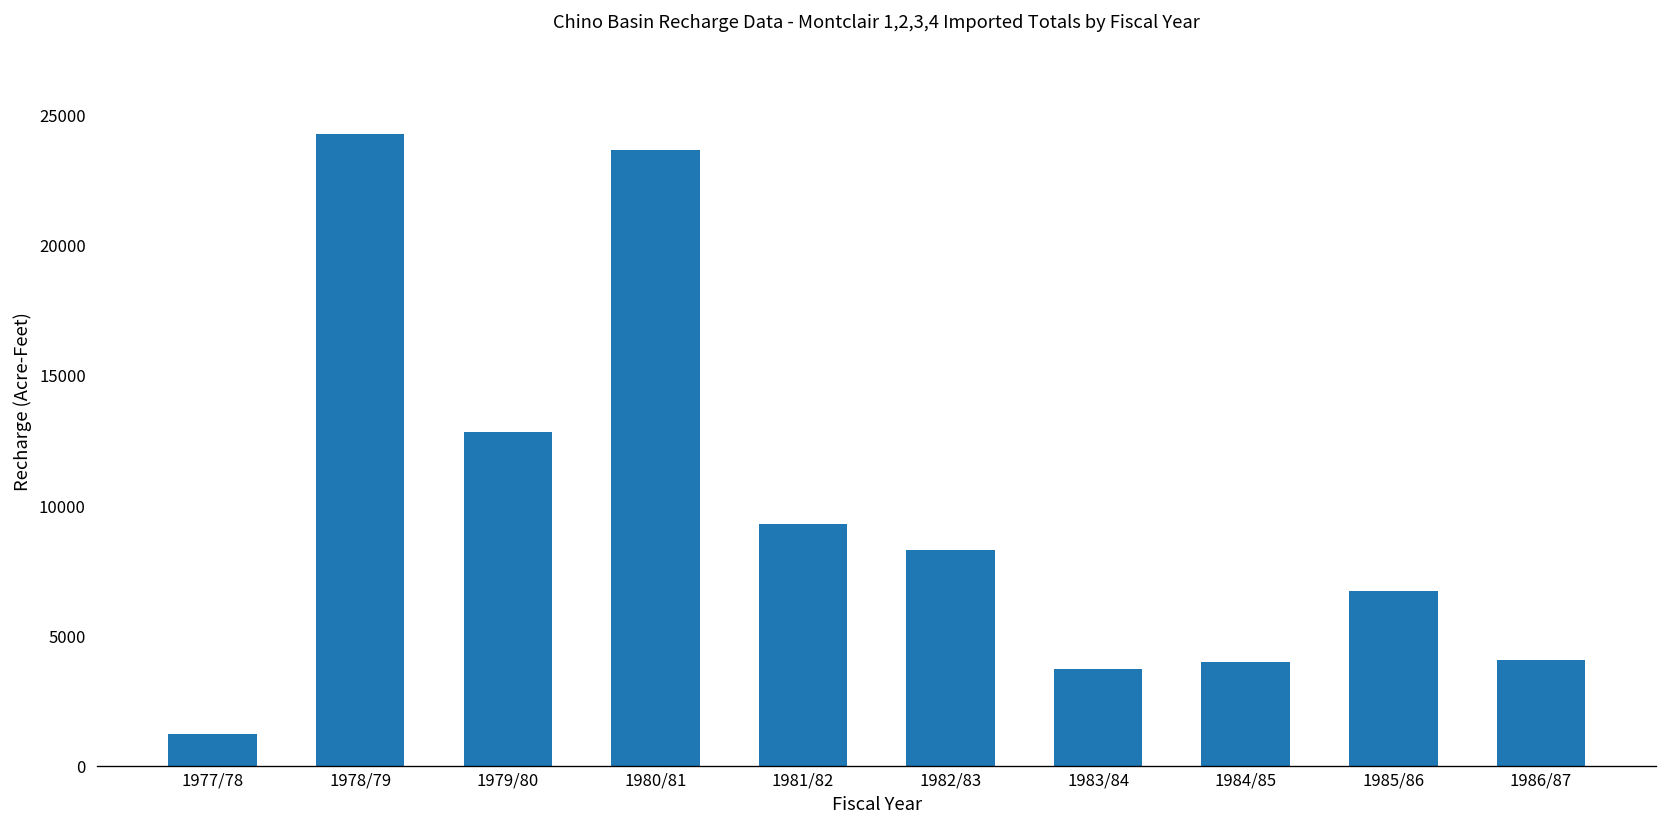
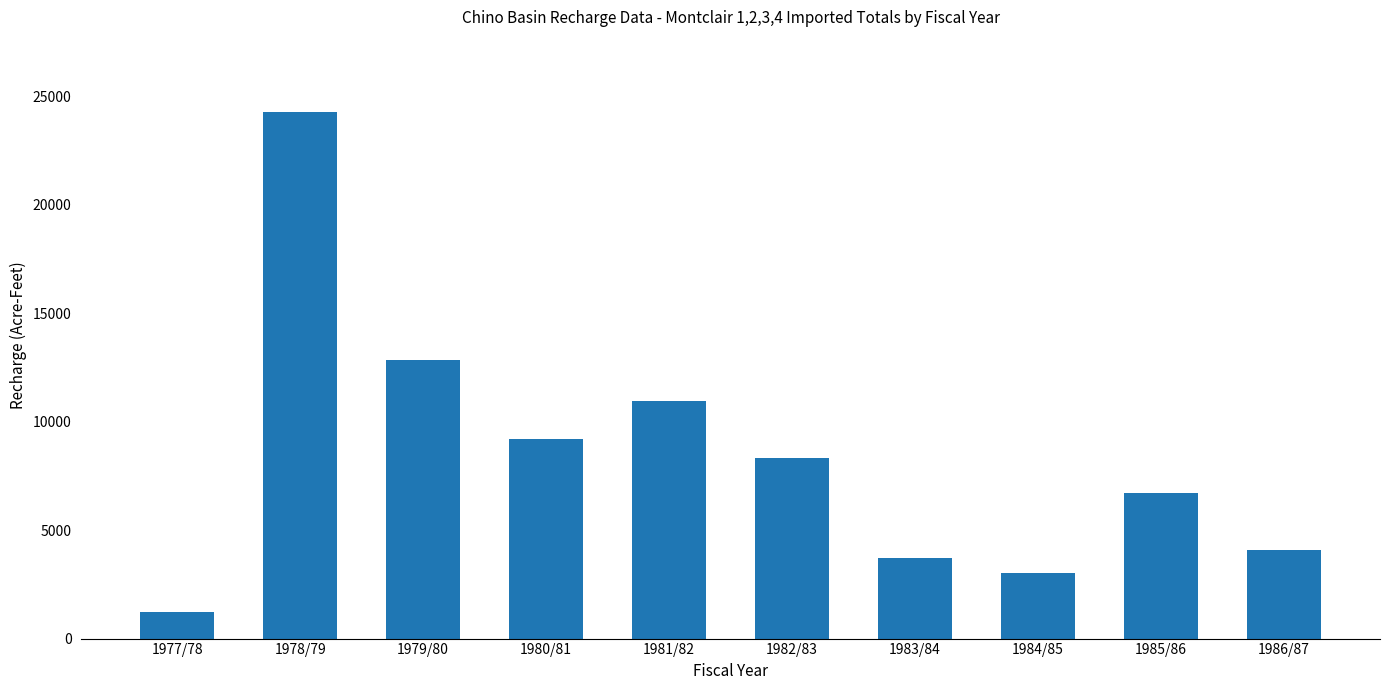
1980/81: 23700 -> 9200
1981/82: 9300 -> 11000
1984/85: 4000 -> 3000
